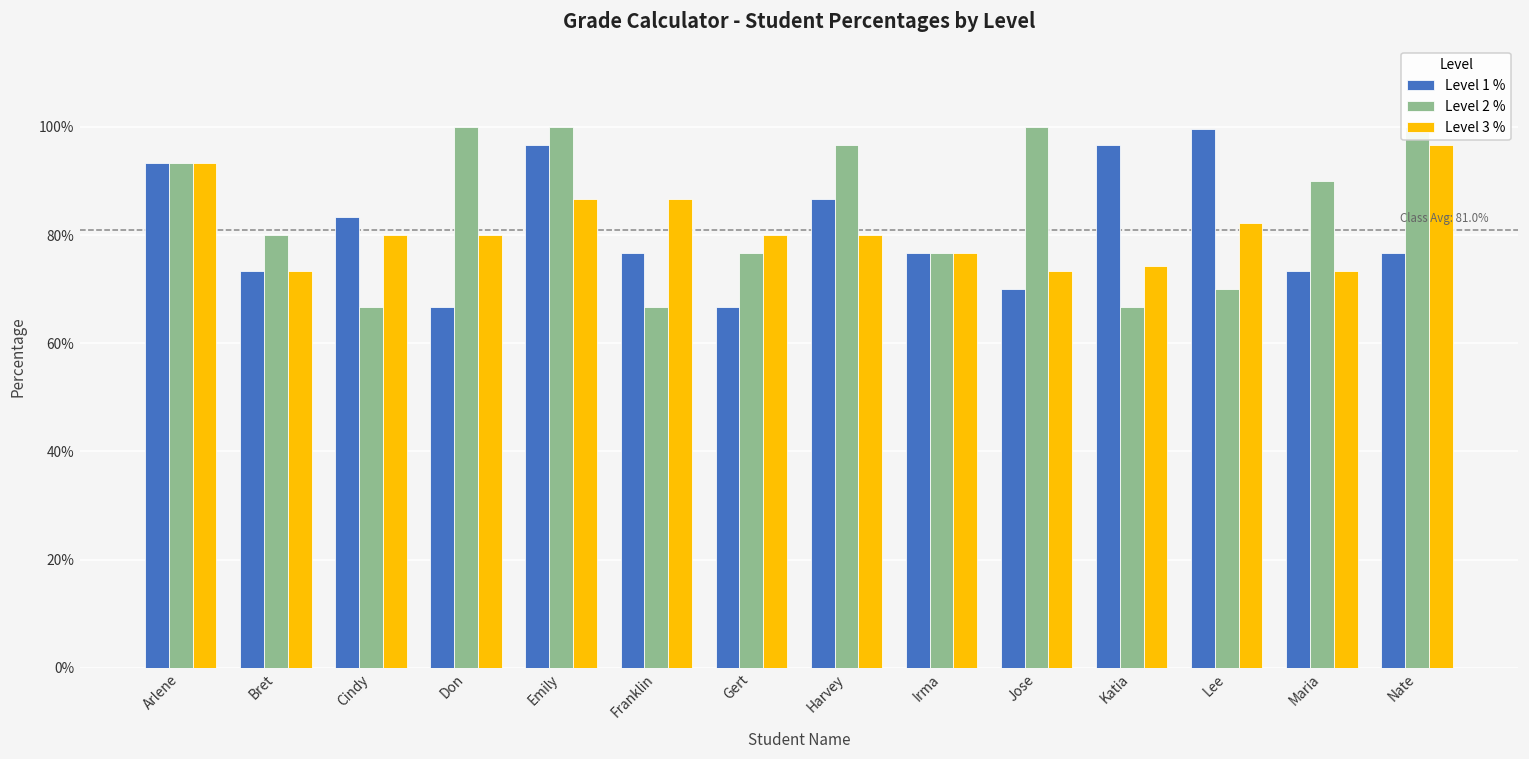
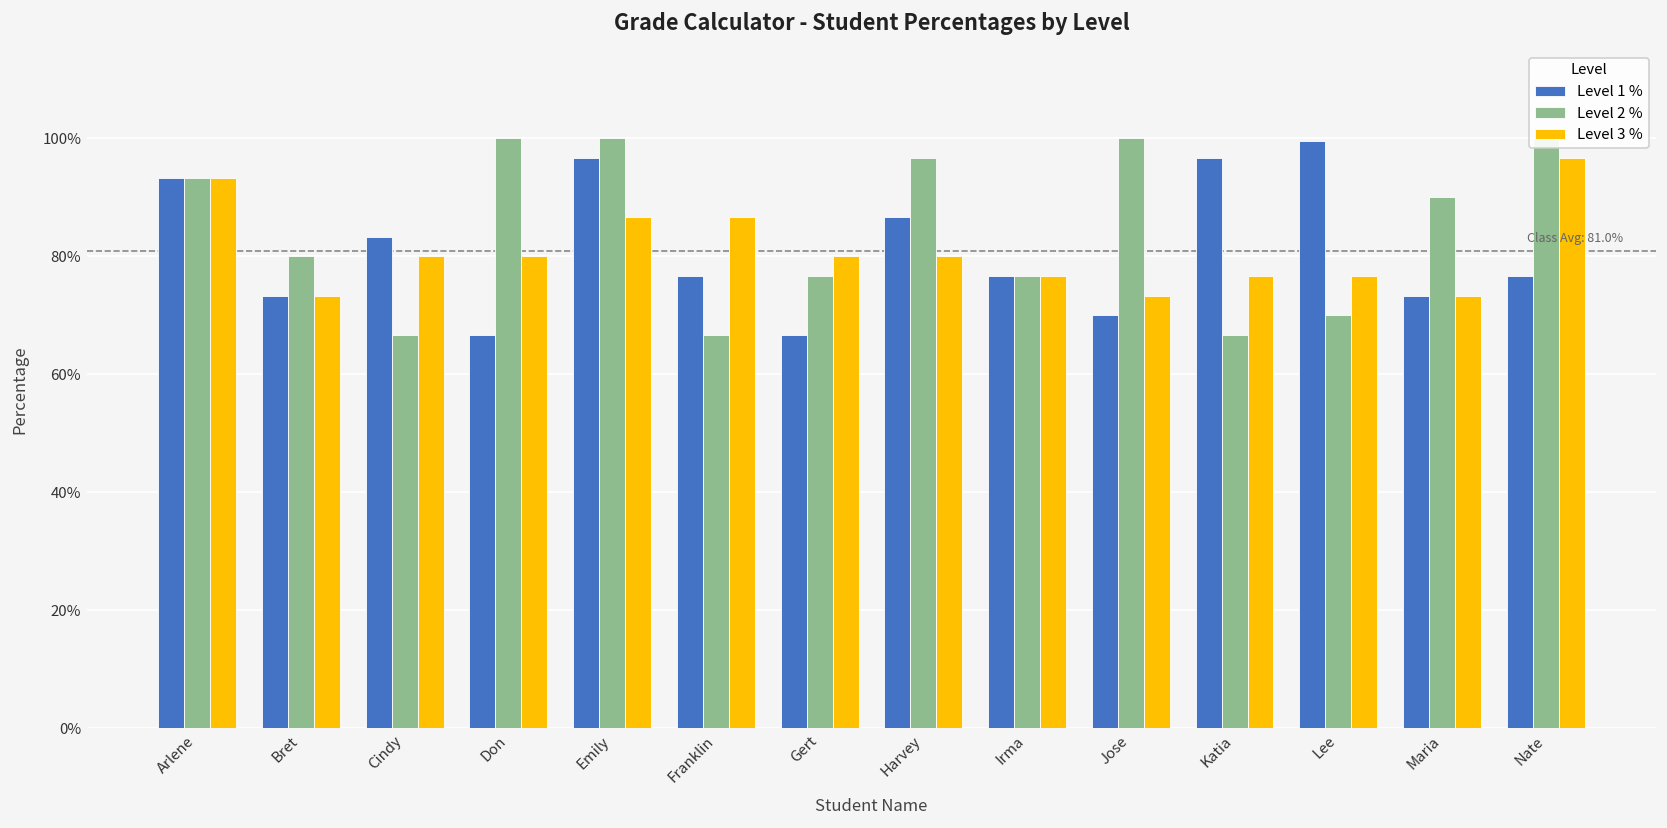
Level 3 %, Katia: 74% -> 77%
Level 3 %, Lee: 82% -> 77%
